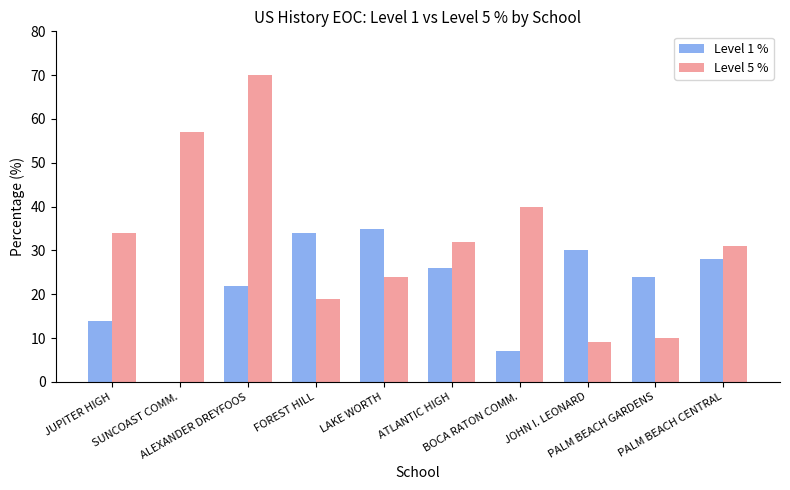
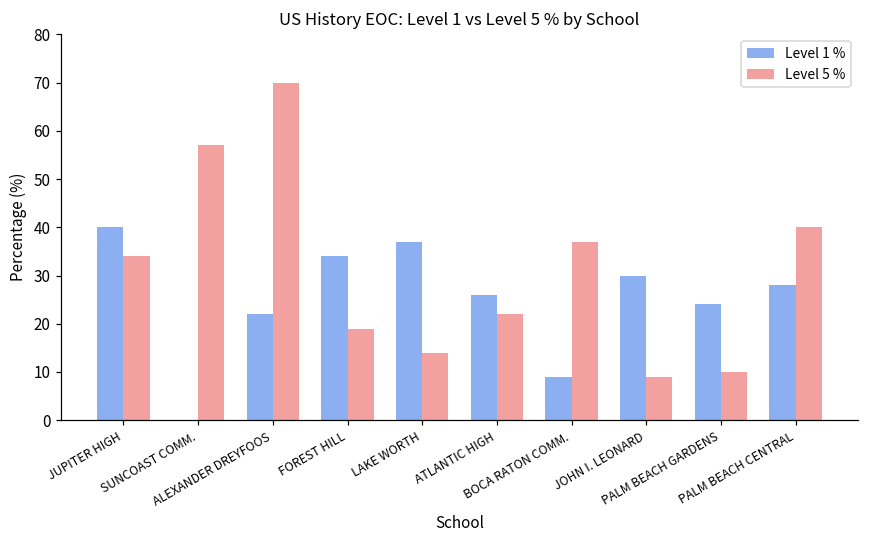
Level 1 %, JUPITER HIGH: 14 -> 40
Level 1 %, LAKE WORTH: 35 -> 37
Level 5 %, LAKE WORTH: 24 -> 14
Level 5 %, ATLANTIC HIGH: 32 -> 22
Level 1 %, BOCA RATON COMM.: 7 -> 9
Level 5 %, BOCA RATON COMM.: 40 -> 37
Level 5 %, PALM BEACH CENTRAL: 31 -> 40
